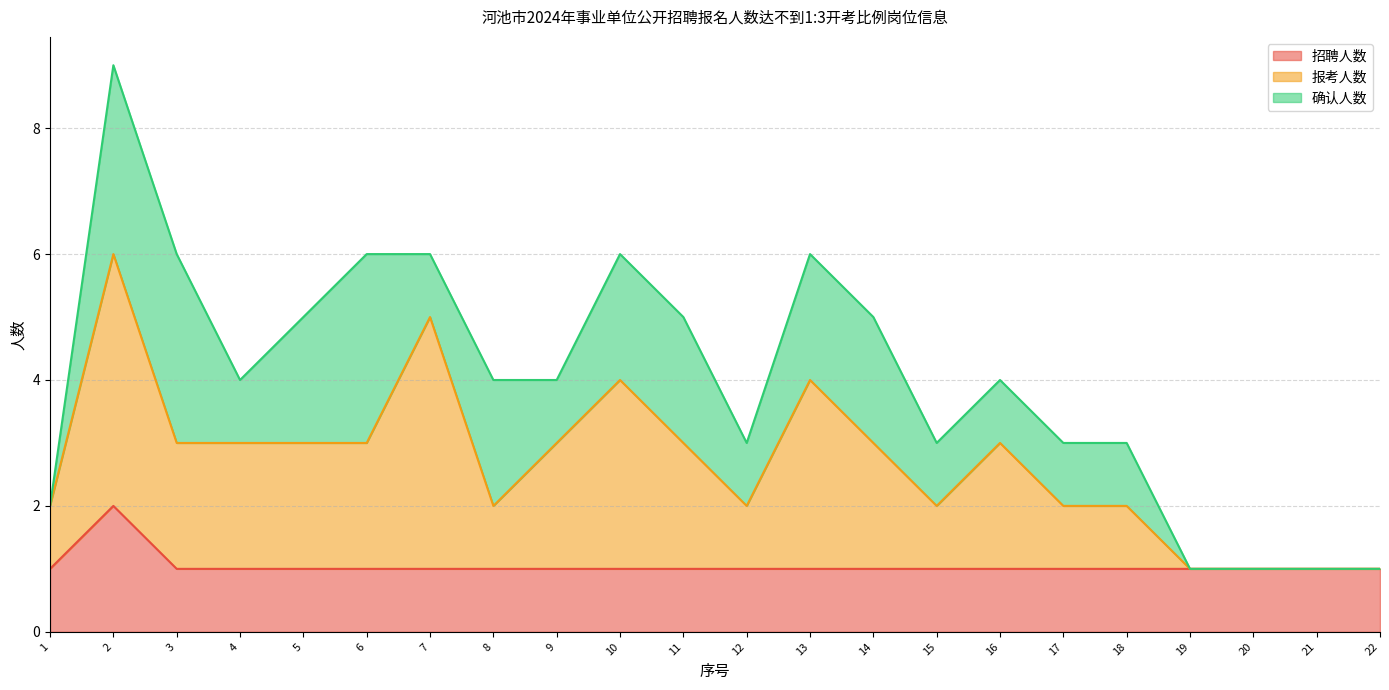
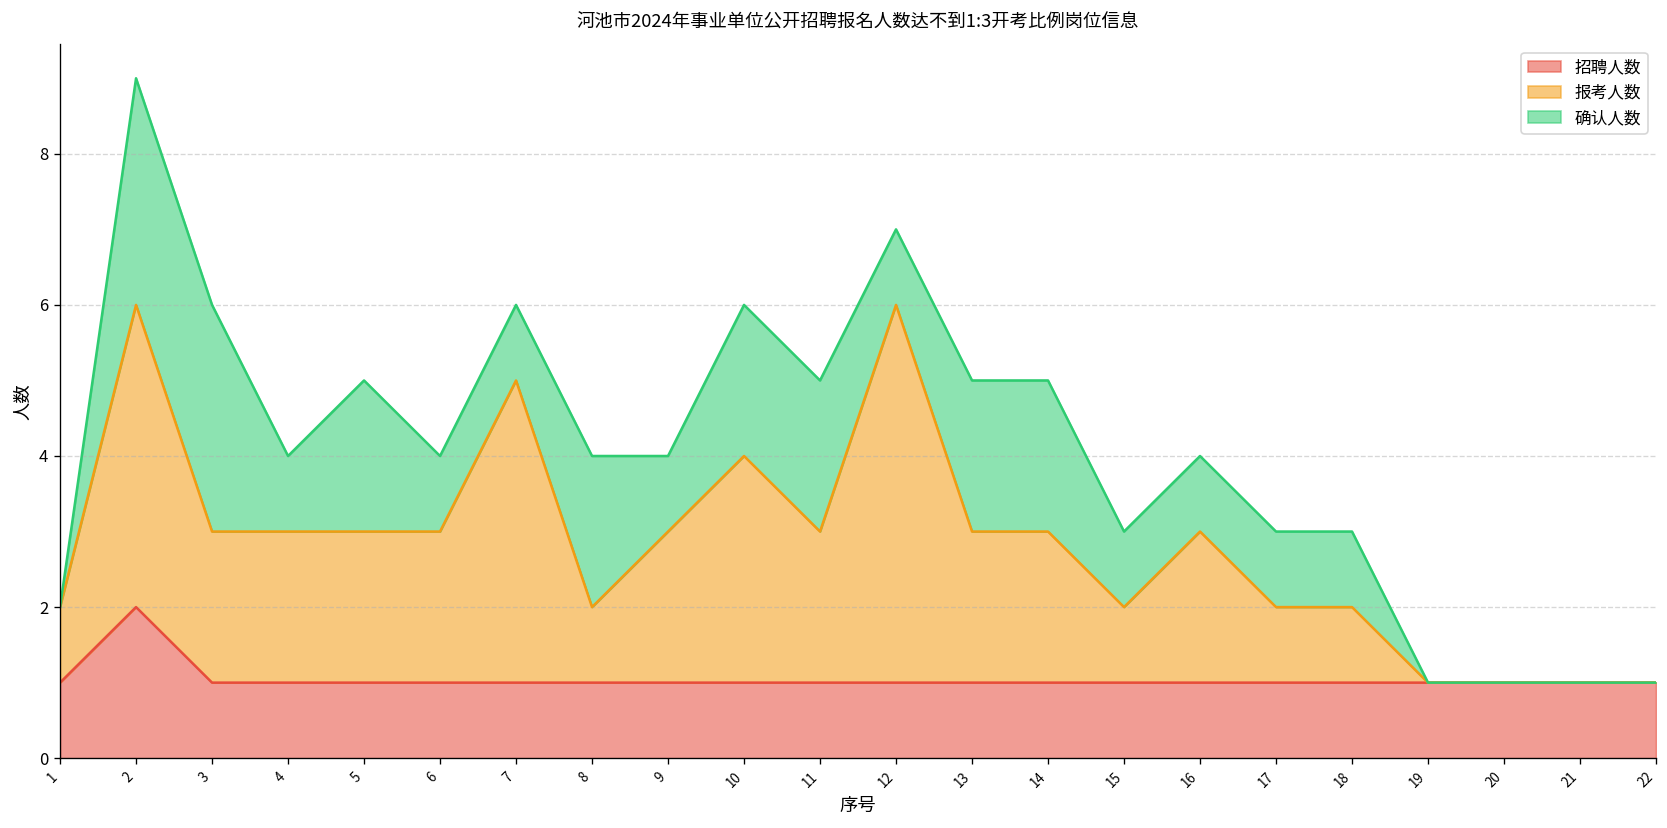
确认人数, 6: 3 -> 1
报考人数, 12: 1 -> 5
报考人数, 13: 3 -> 2
